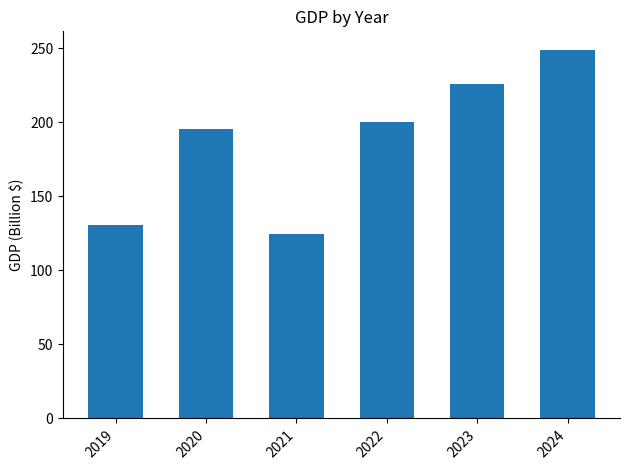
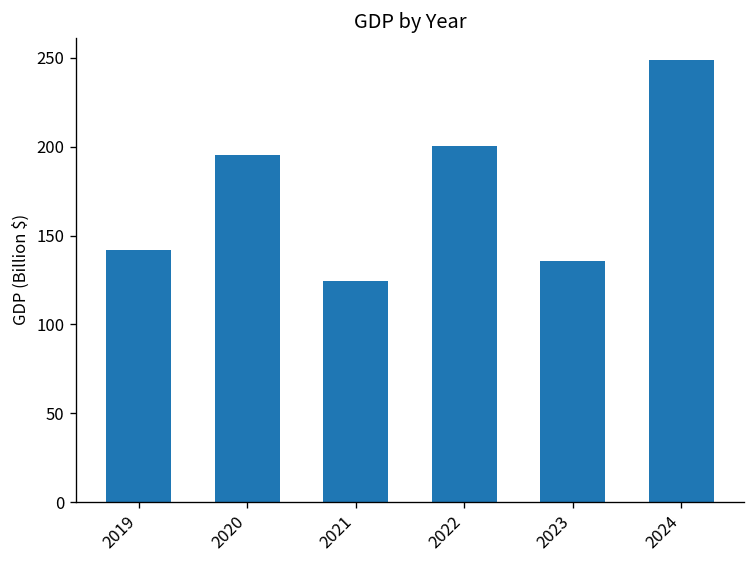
2019: 131 -> 142
2023: 226 -> 136
